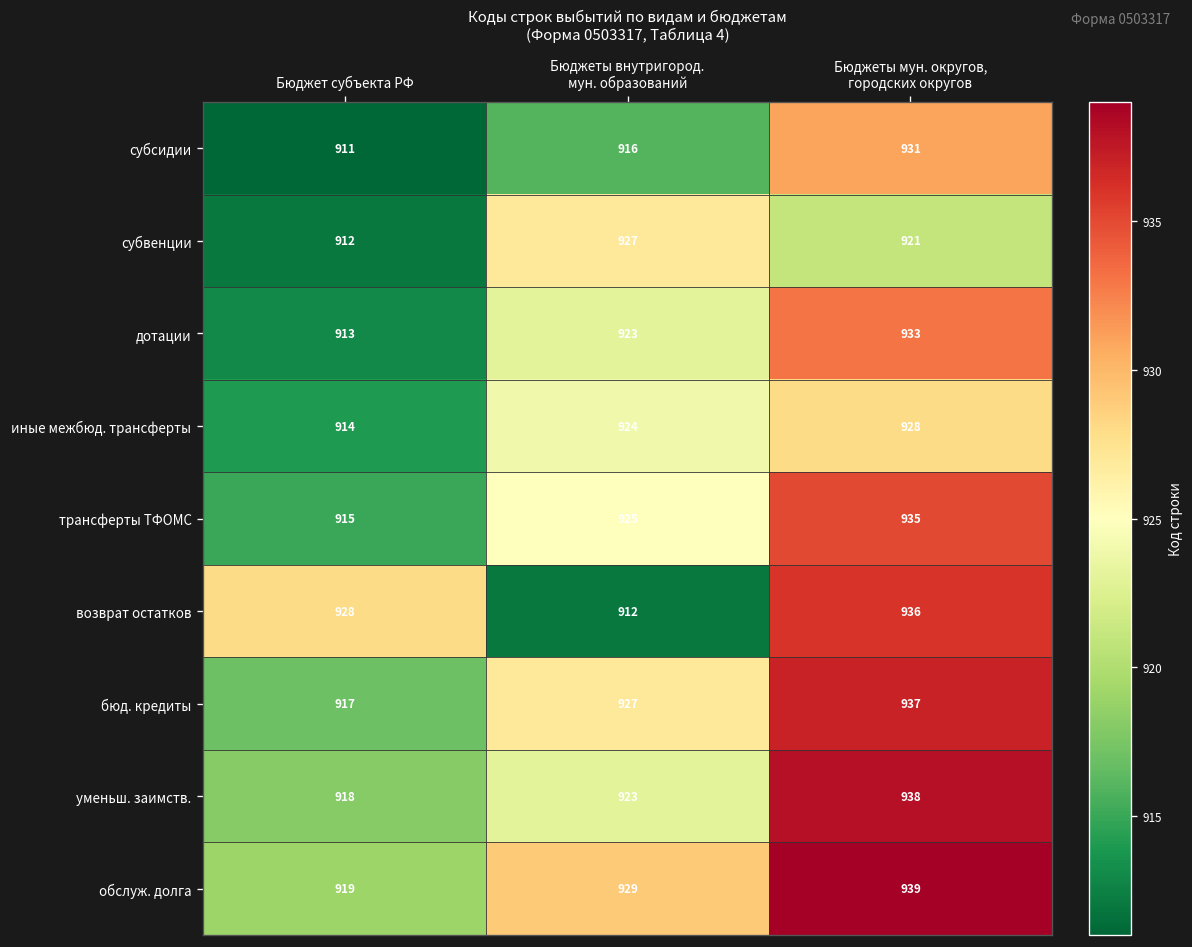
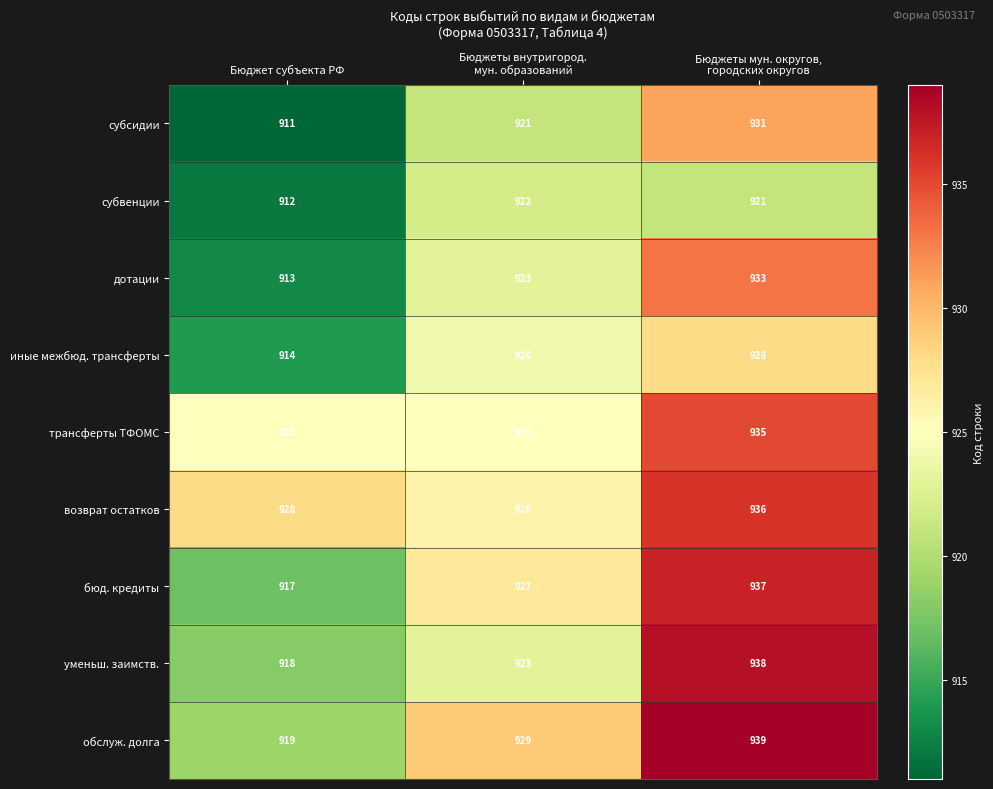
субсидии, Бюджеты внутригород. мун. образований: 916 -> 921
субвенции, Бюджеты внутригород. мун. образований: 927 -> 922
трансферты ТФОМС, Бюджет субъекта РФ: 915 -> 925
возврат остатков, Бюджеты внутригород. мун. образований: 912 -> 926
